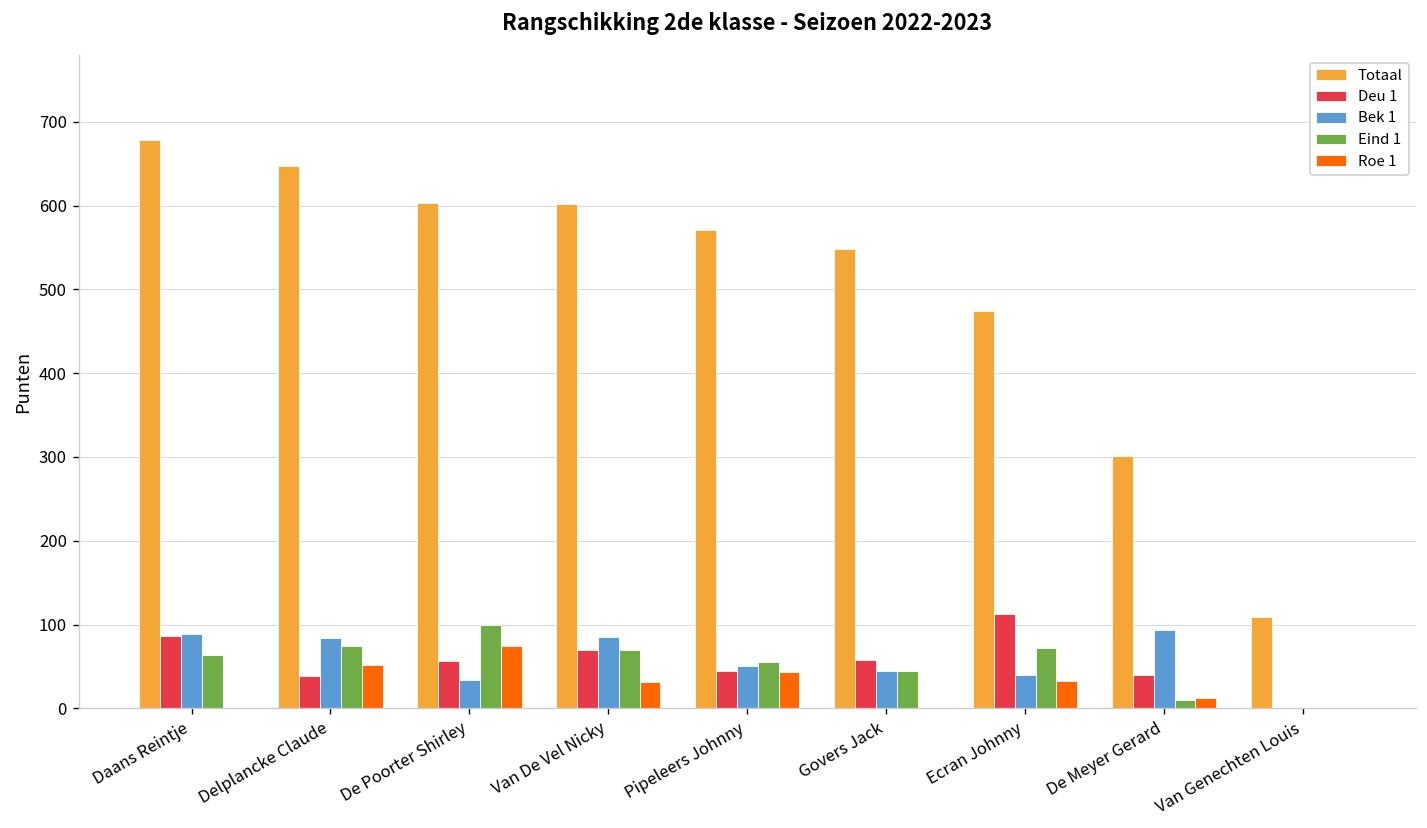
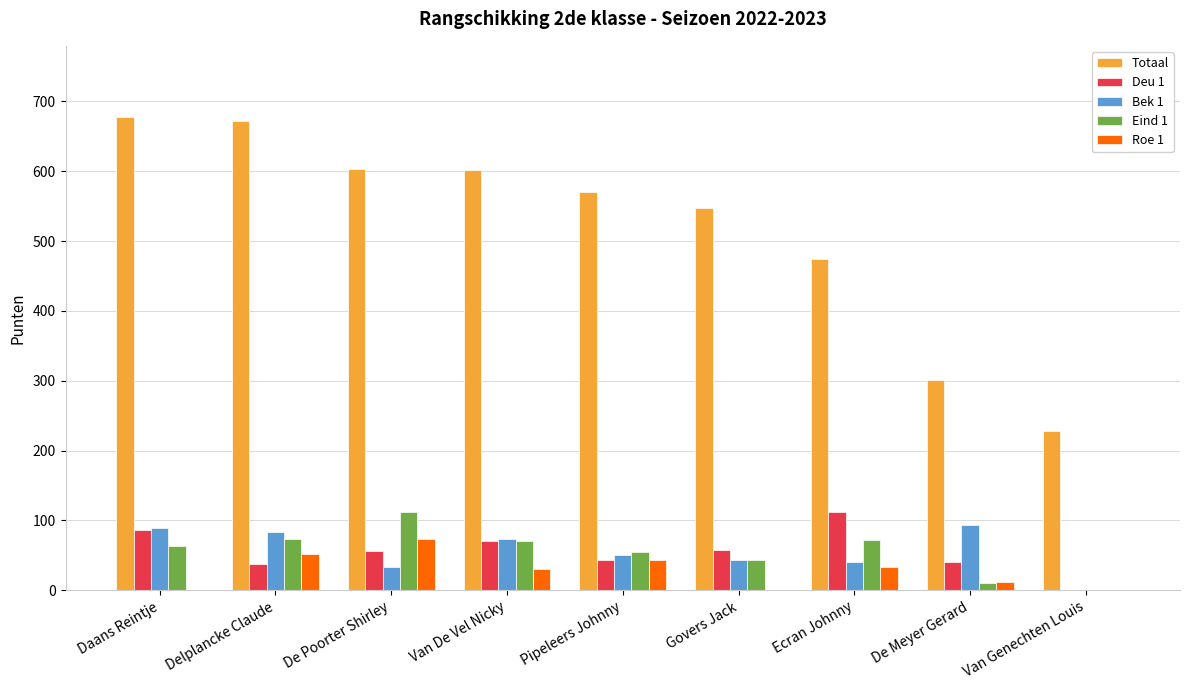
Totaal, Delplancke Claude: 650 -> 670
Eind 1, De Poorter Shirley: 100 -> 110
Bek 1, Van De Vel Nicky: 90 -> 70
Totaal, Van Genechten Louis: 110 -> 230
